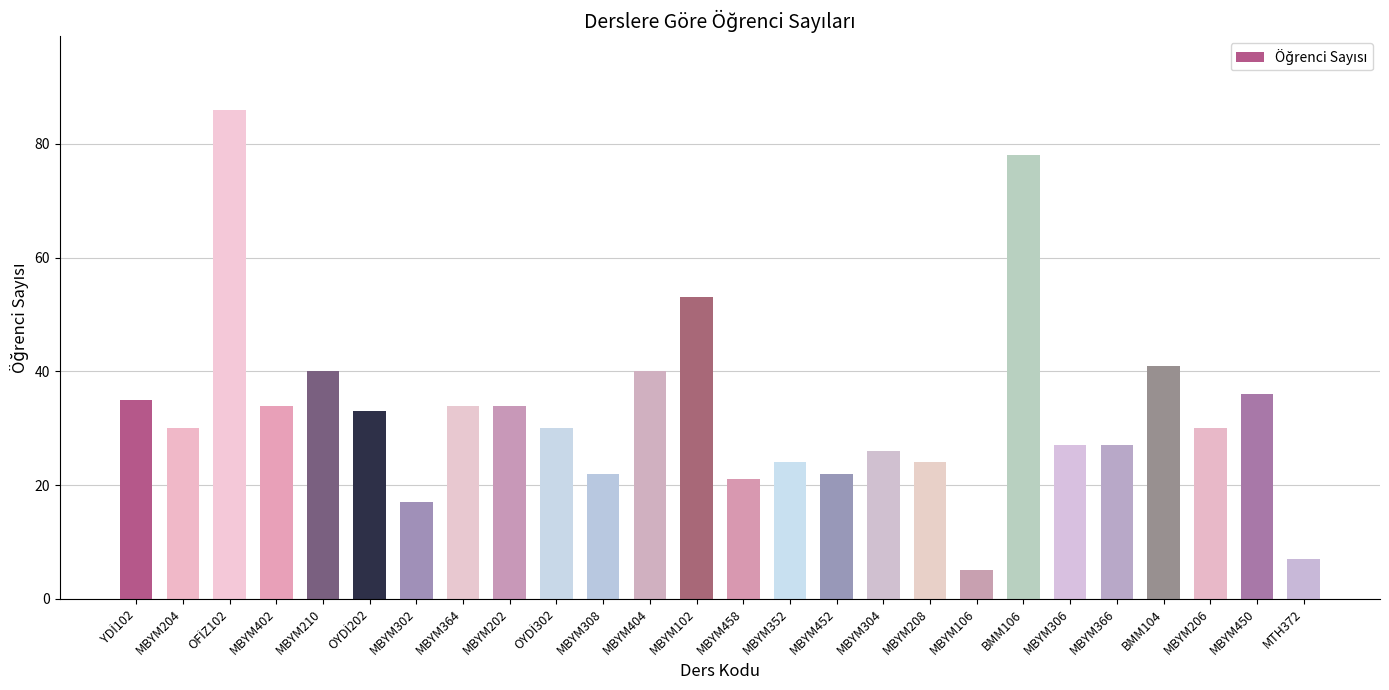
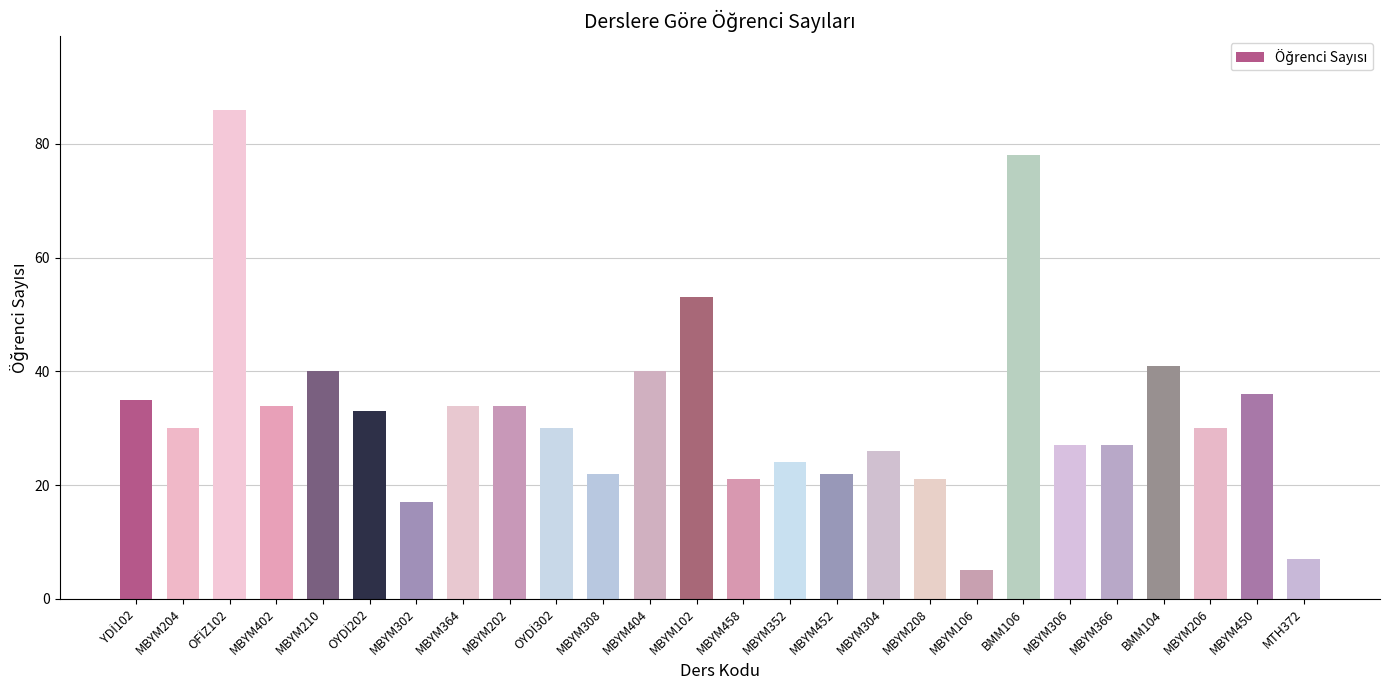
MBYM208: 24 -> 21
